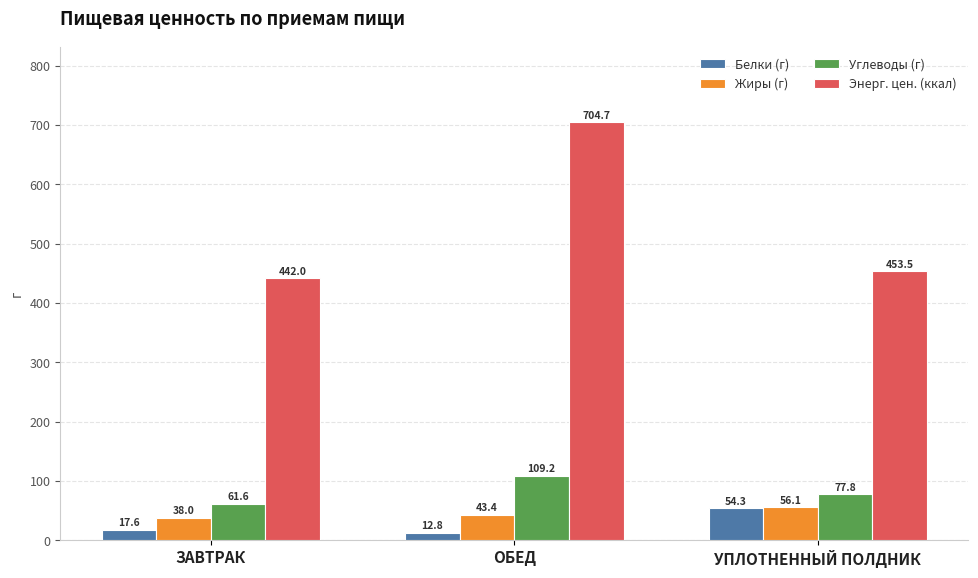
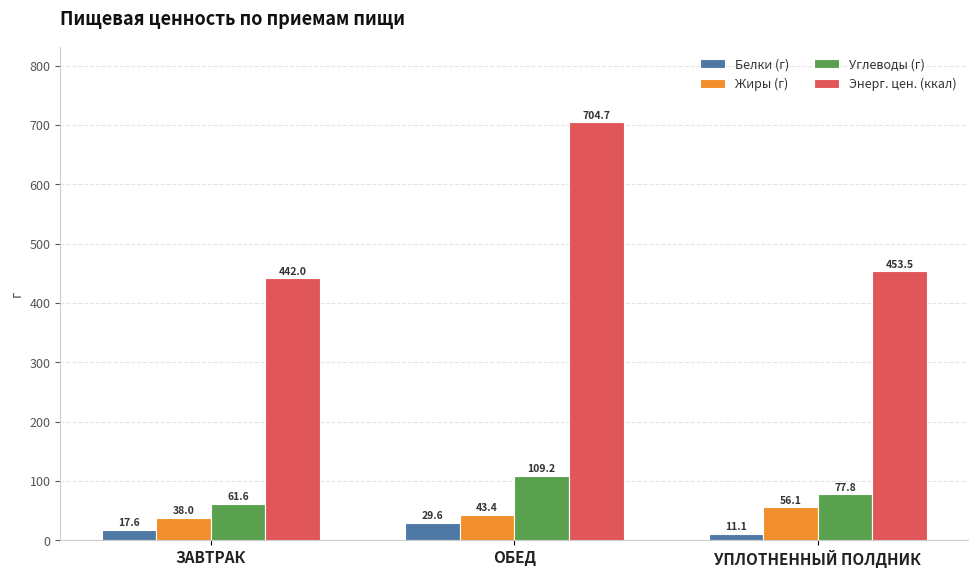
Белки (г), ОБЕД: 12.8 -> 29.6
Белки (г), УПЛОТНЕННЫЙ ПОЛДНИК: 54.3 -> 11.1
